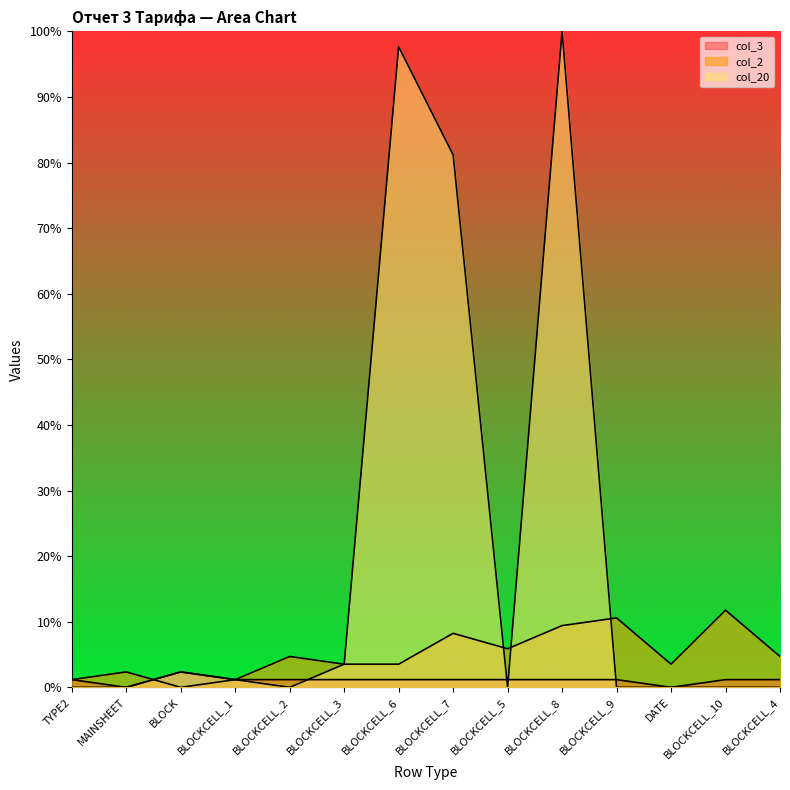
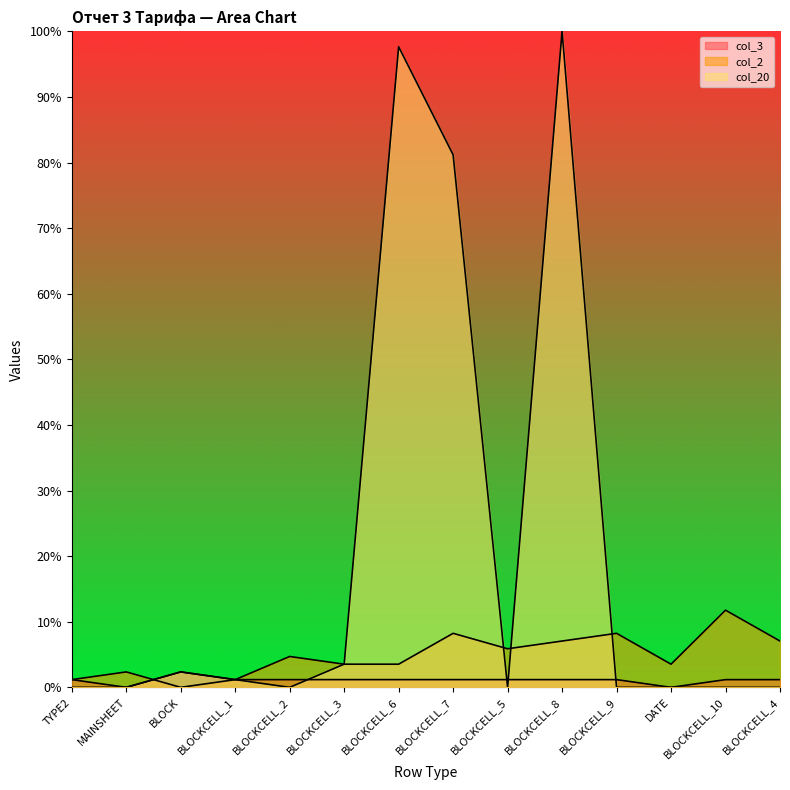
col_2, BLOCKCELL_8: 9% -> 7%
col_2, BLOCKCELL_9: 11% -> 8%
col_2, BLOCKCELL_4: 5% -> 7%
